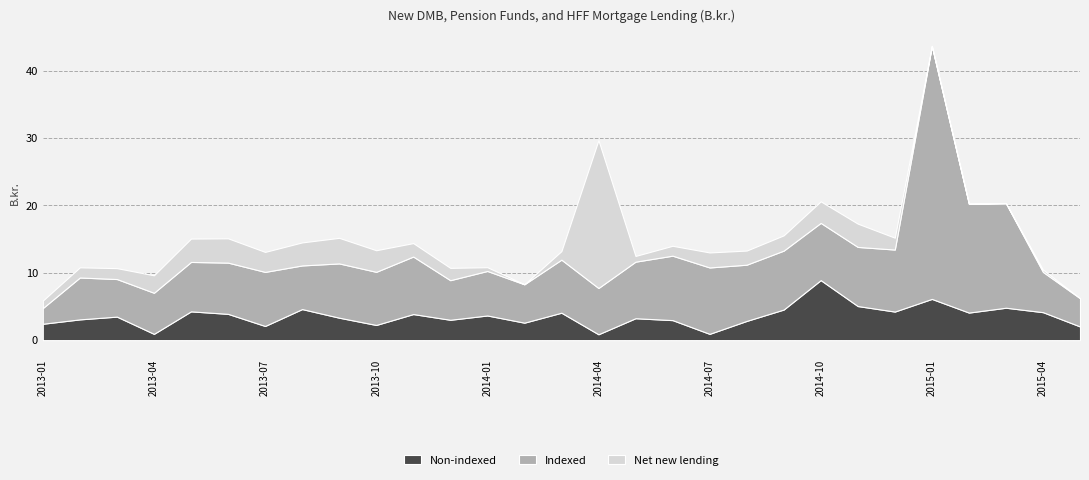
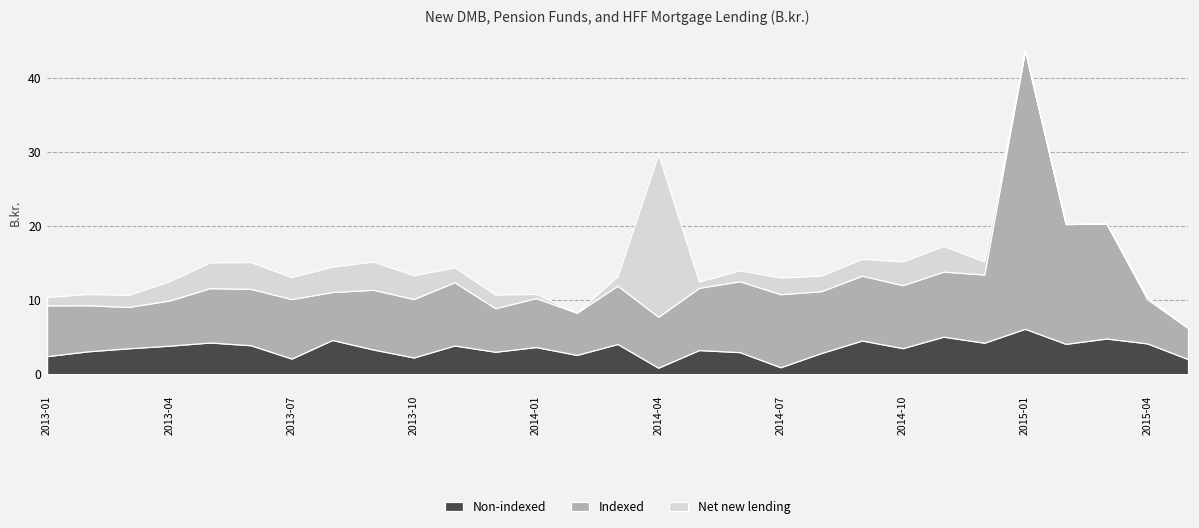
Indexed, 2013-01: 2 -> 7
Non-indexed, 2013-04: 1 -> 4
Non-indexed, 2014-10: 9 -> 4
